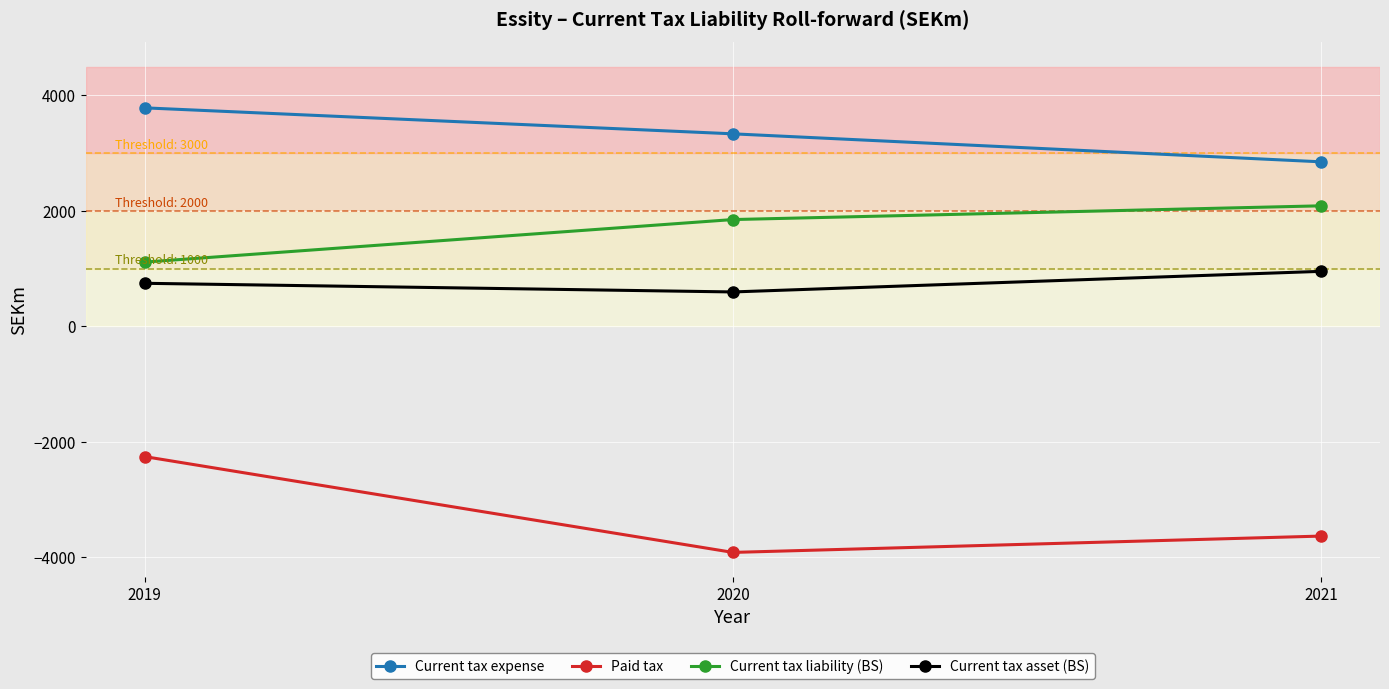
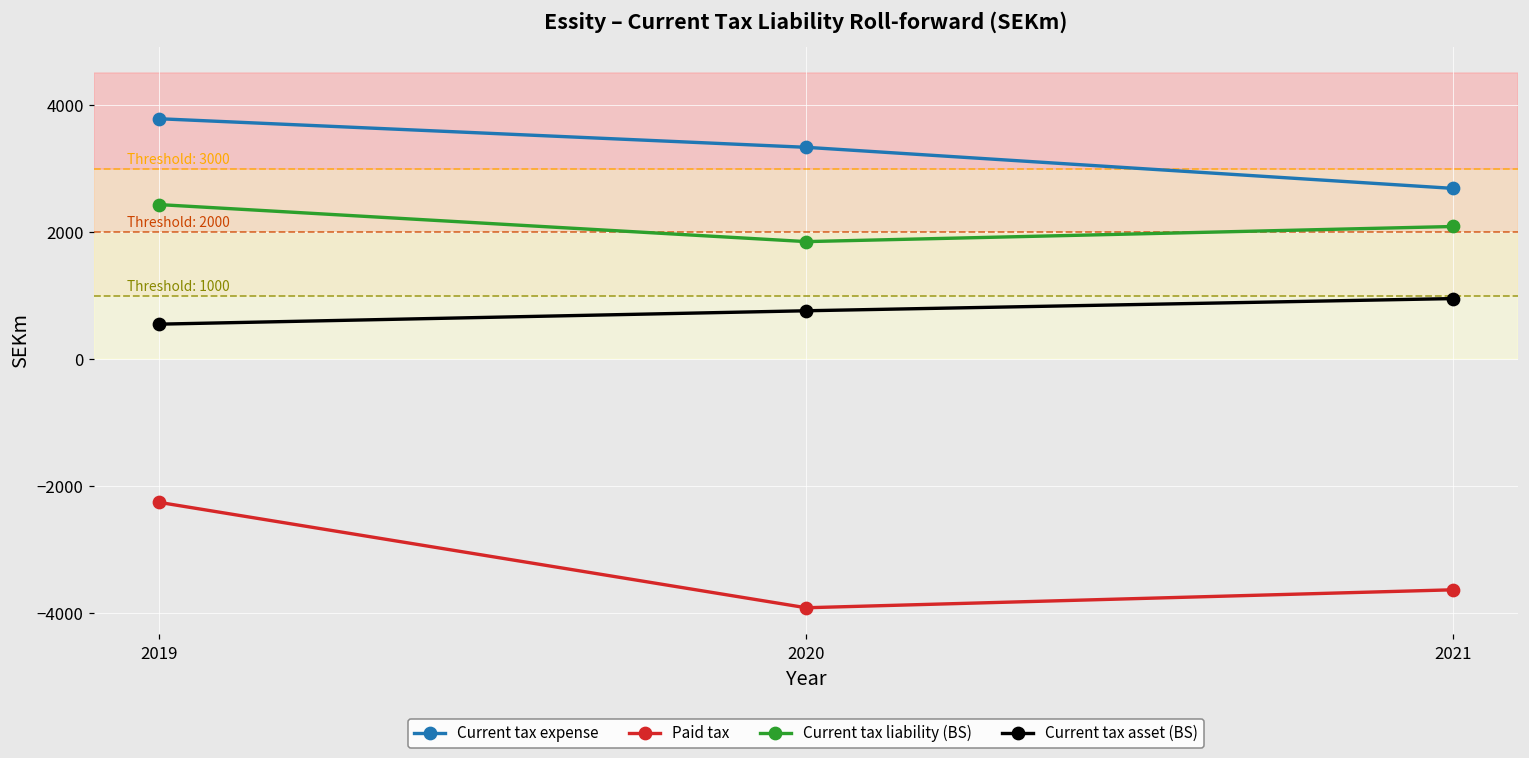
Current tax liability (BS), 2019: 1100 -> 2400
Current tax asset (BS), 2019: 700 -> 500
Current tax asset (BS), 2020: 600 -> 800
Current tax expense, 2021: 2800 -> 2700
